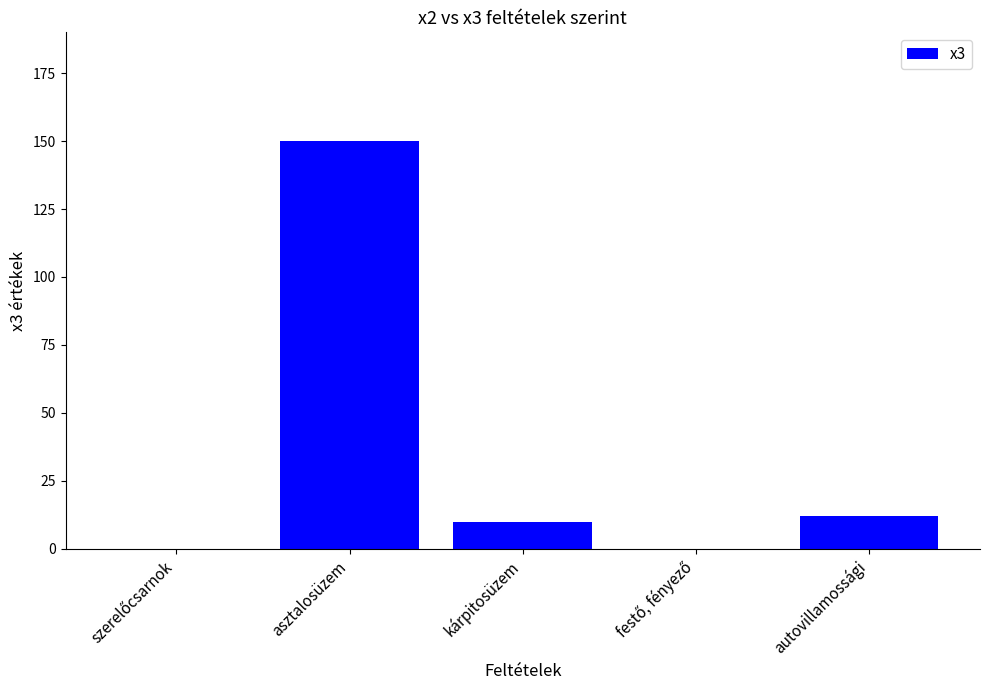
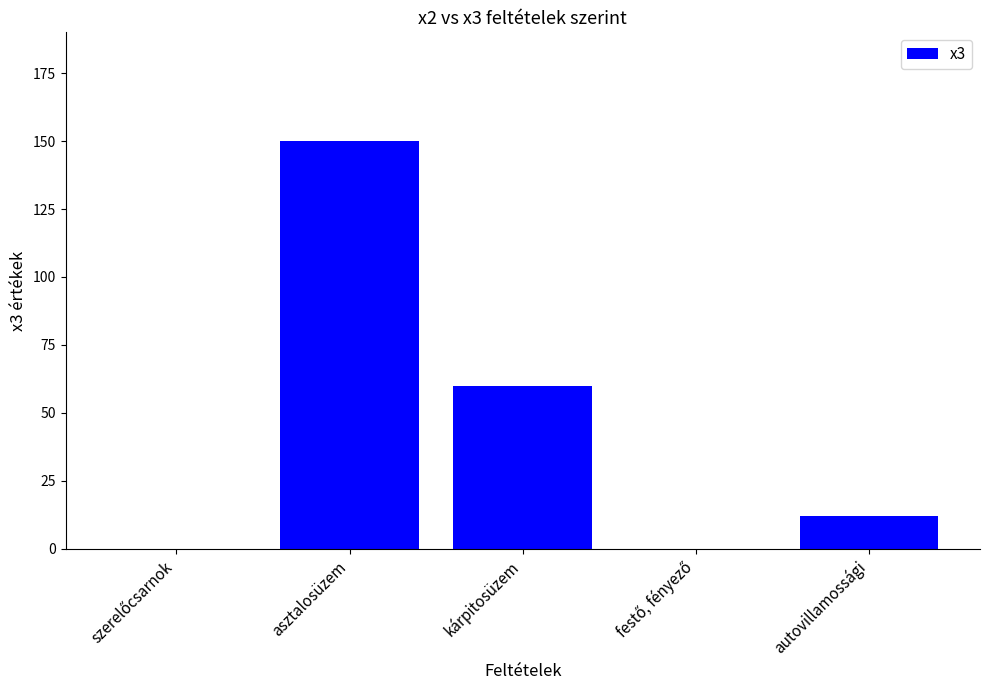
kárpitosüzem: 10 -> 60
